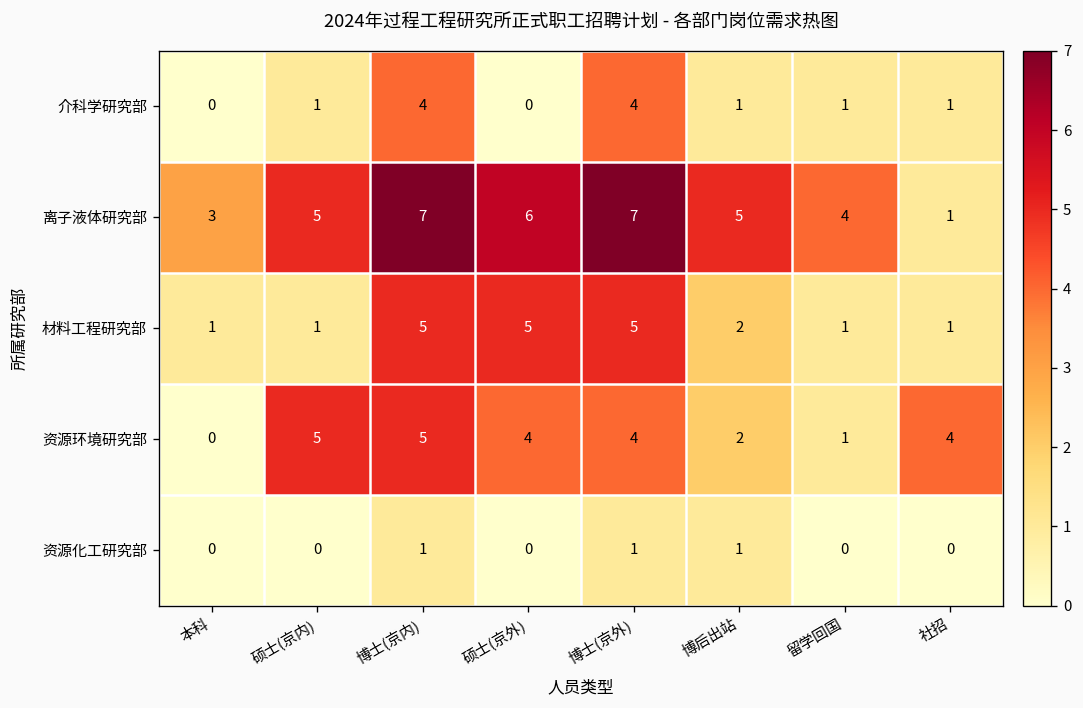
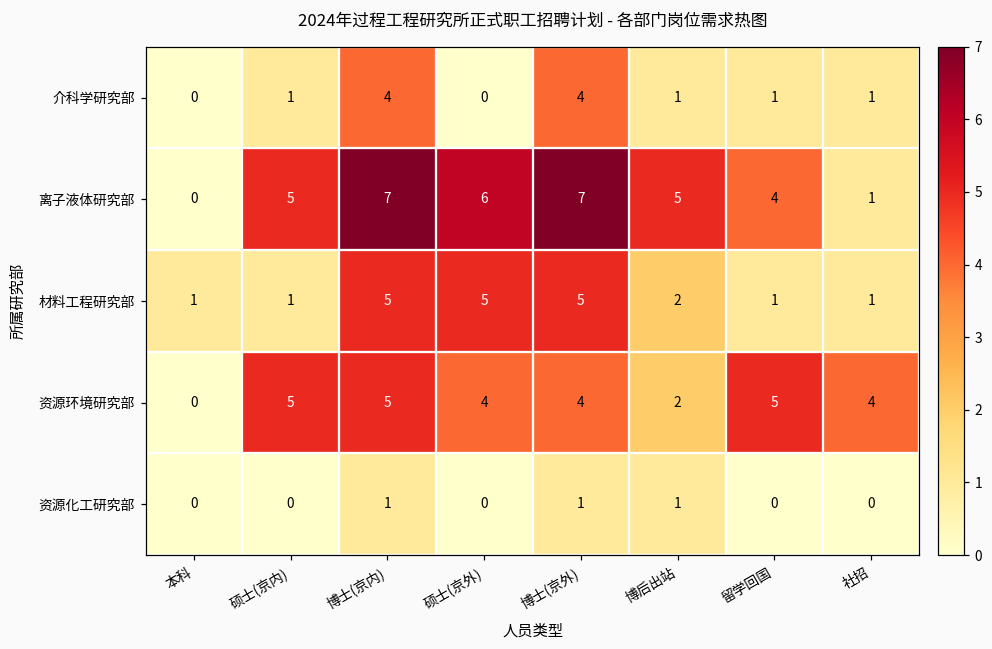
离子液体研究部, 本科: 3 -> 0
资源环境研究部, 留学回国: 1 -> 5
